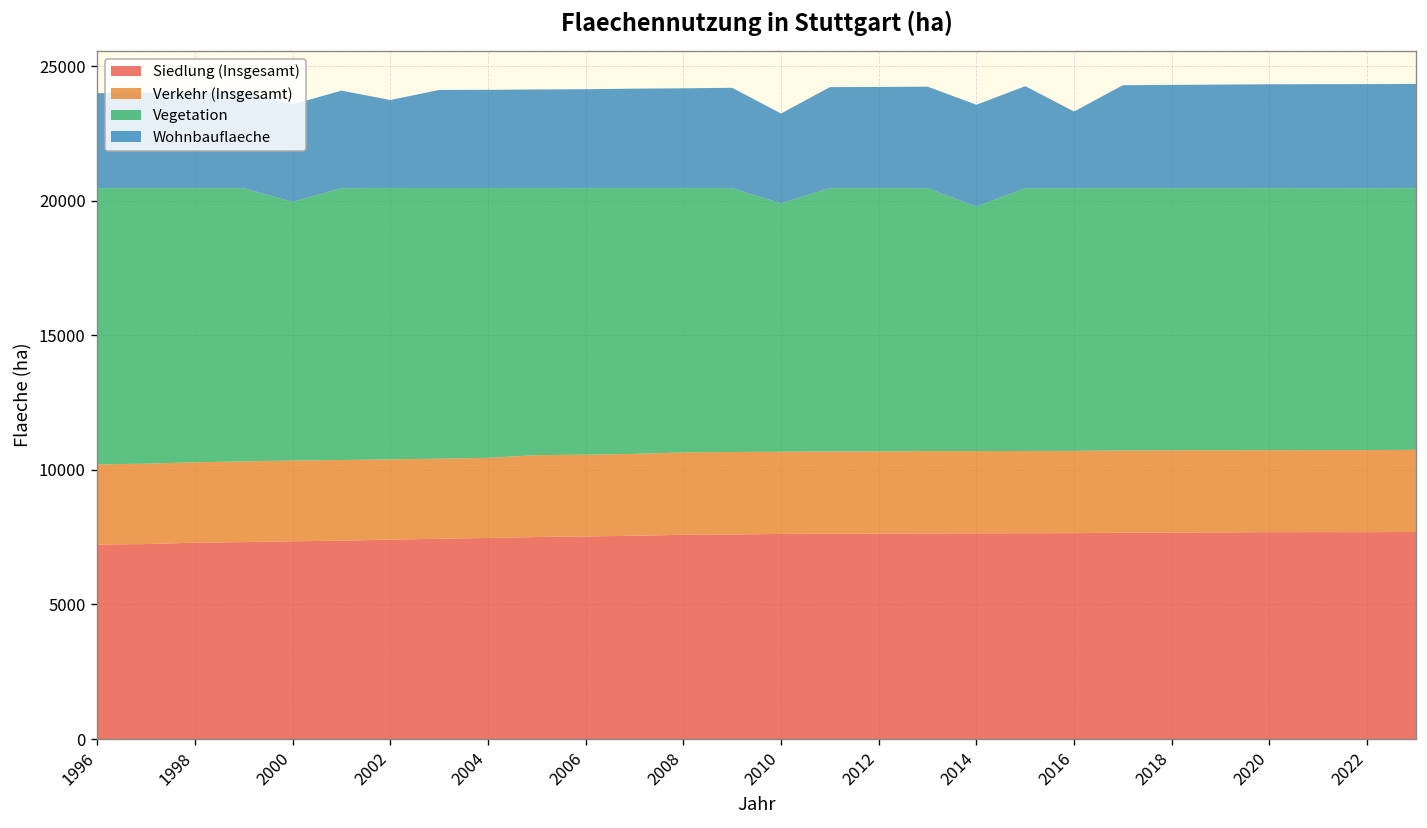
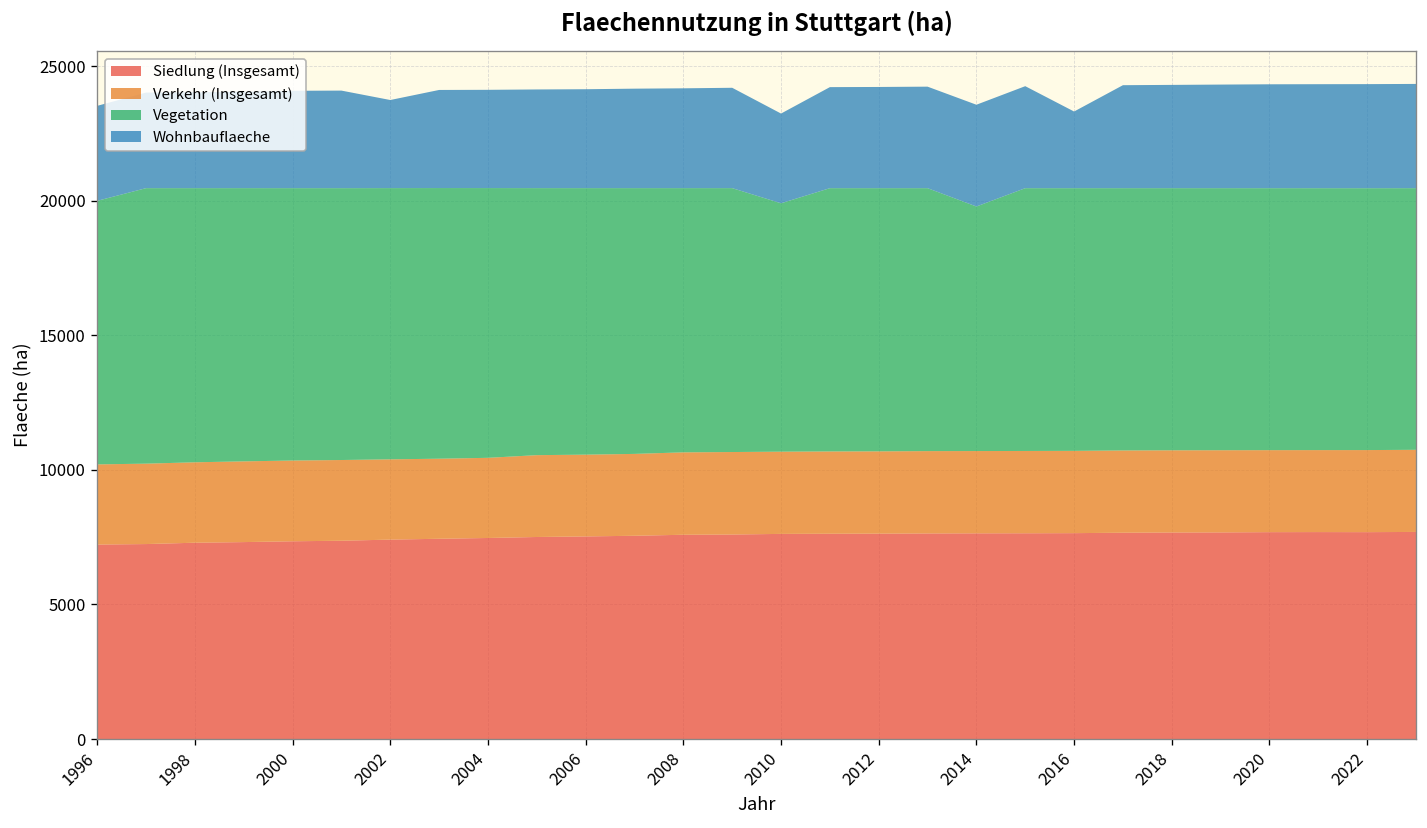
Vegetation, 1996: 10300 -> 9800
Vegetation, 2000: 9600 -> 10100
